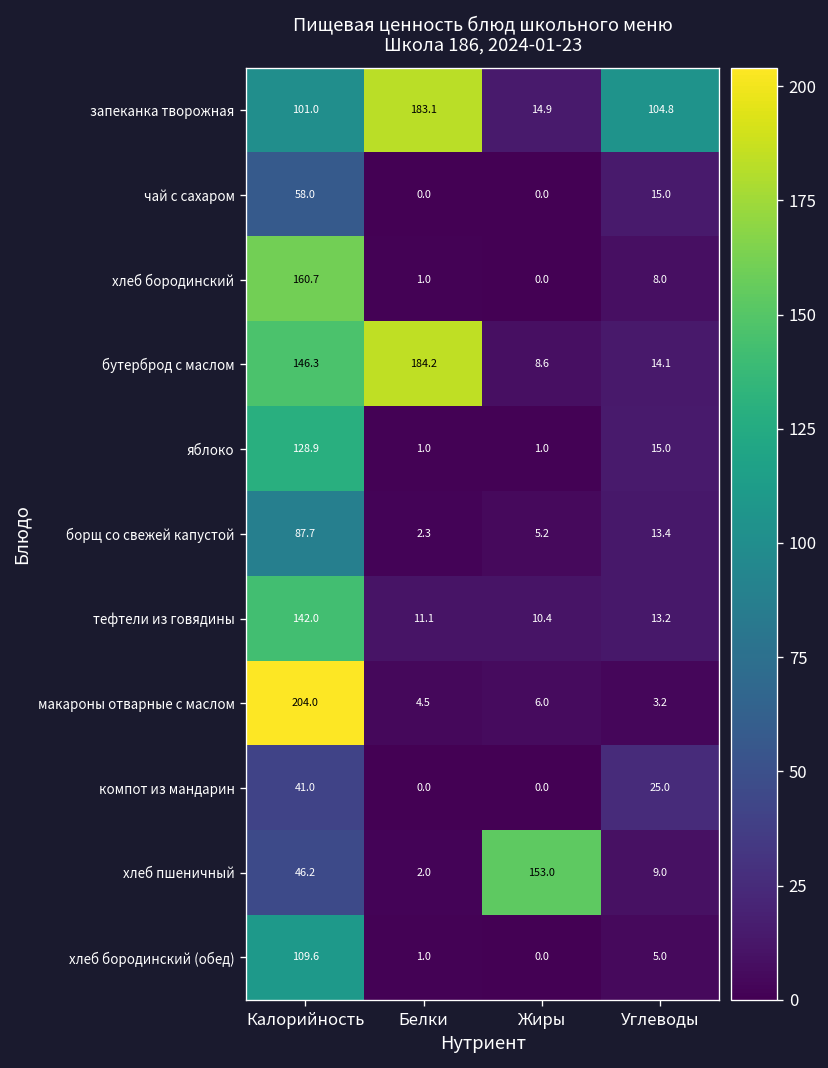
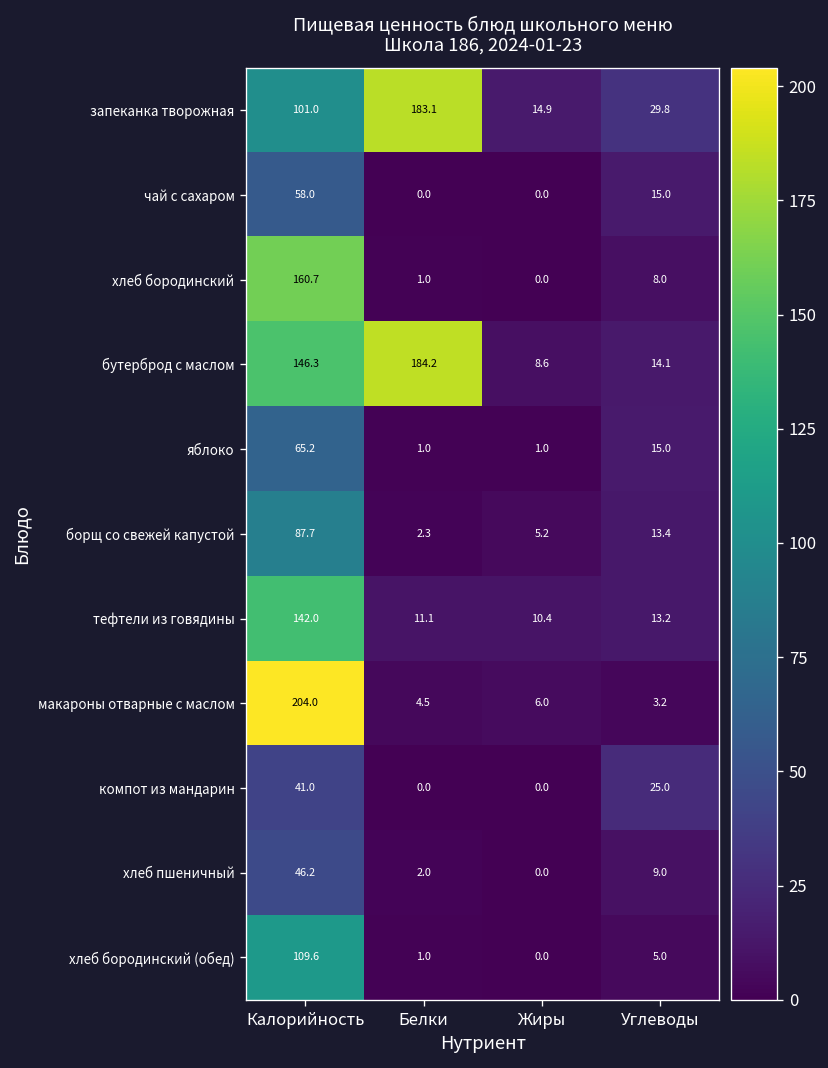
запеканка творожная, Углеводы: 104.8 -> 29.8
яблоко, Калорийность: 128.9 -> 65.2
хлеб пшеничный, Жиры: 153.0 -> 0.0
